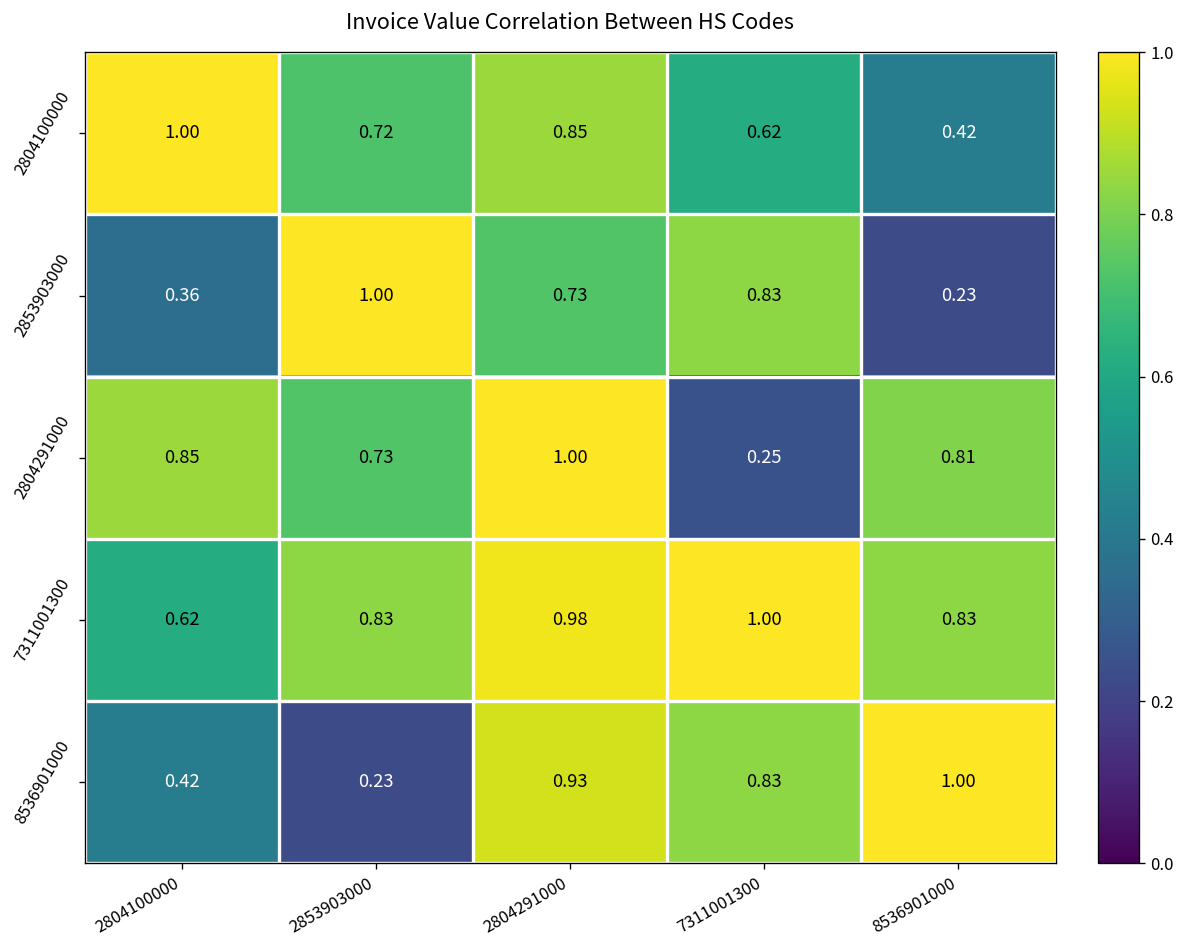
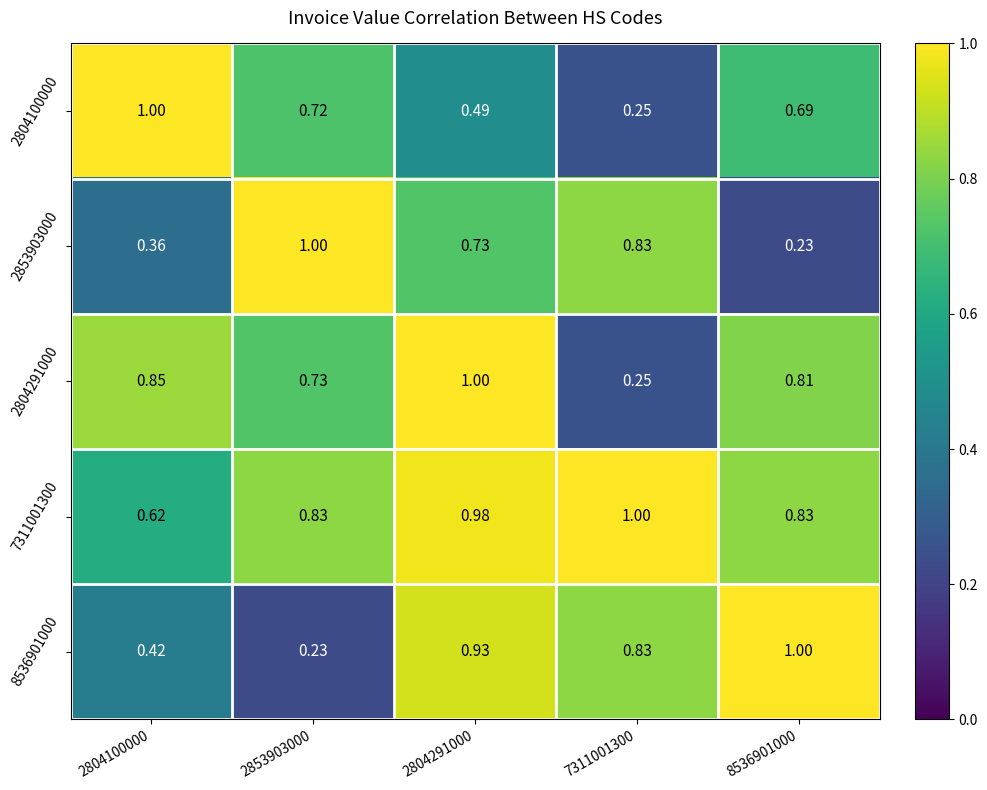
2804100000, 2804291000: 0.85 -> 0.49
2804100000, 7311001300: 0.62 -> 0.25
2804100000, 8536901000: 0.42 -> 0.69
